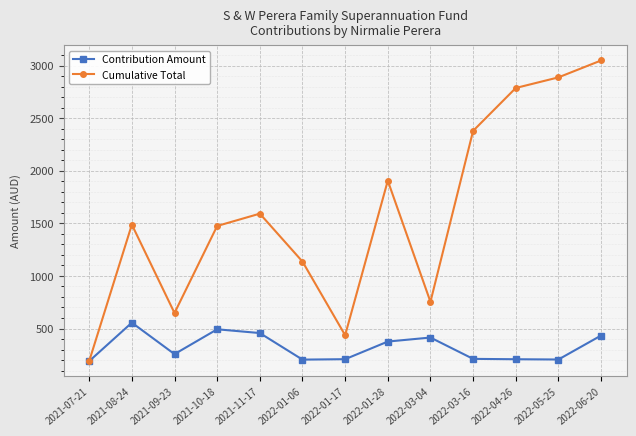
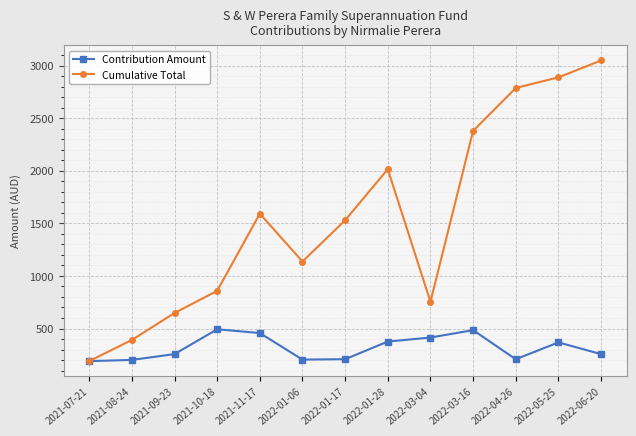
Contribution Amount, 2021-08-24: 560 -> 200
Cumulative Total, 2021-08-24: 1490 -> 390
Cumulative Total, 2021-10-18: 1480 -> 860
Cumulative Total, 2022-01-17: 440 -> 1530
Cumulative Total, 2022-01-28: 1910 -> 2020
Contribution Amount, 2022-03-16: 210 -> 480
Contribution Amount, 2022-05-25: 210 -> 370
Contribution Amount, 2022-06-20: 430 -> 260
